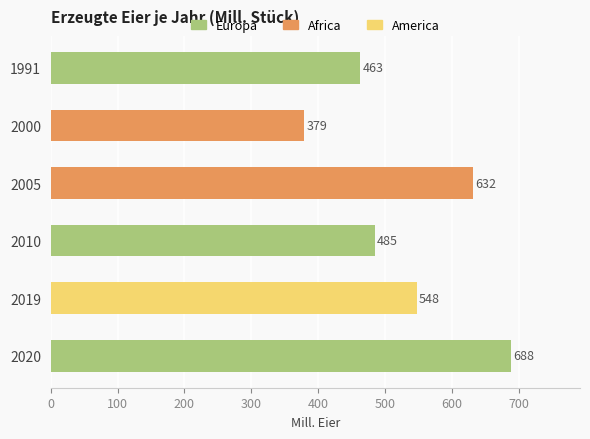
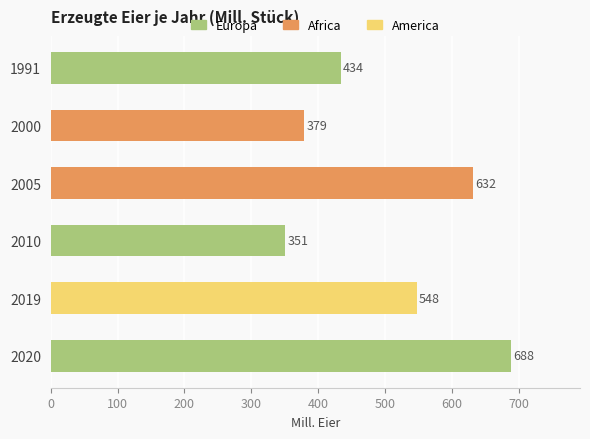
1991: 463 -> 434
2010: 485 -> 351
